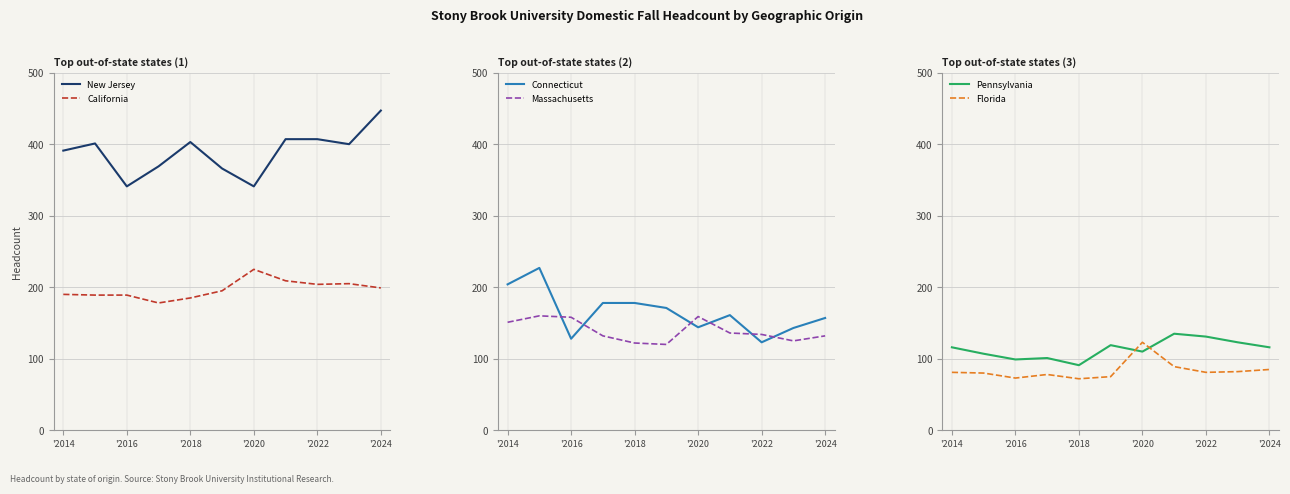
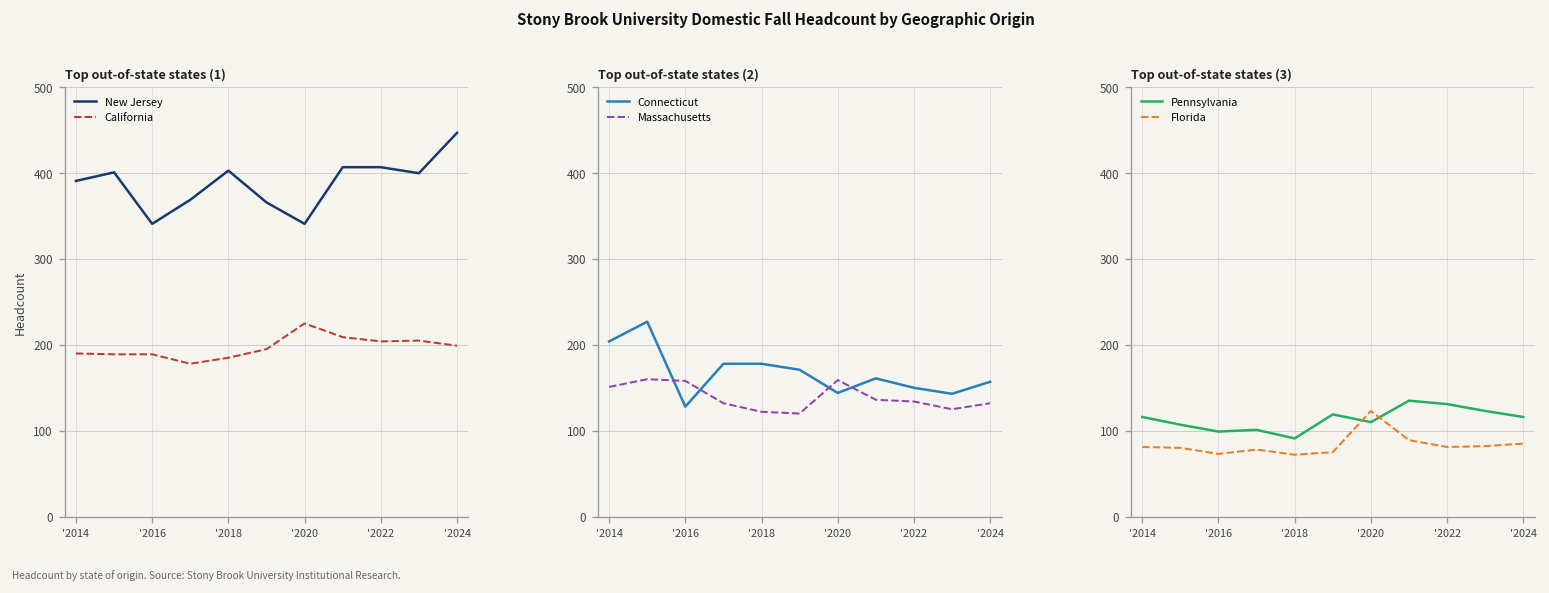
Top out-of-state states (2), Connecticut, '2022: 120 -> 150
